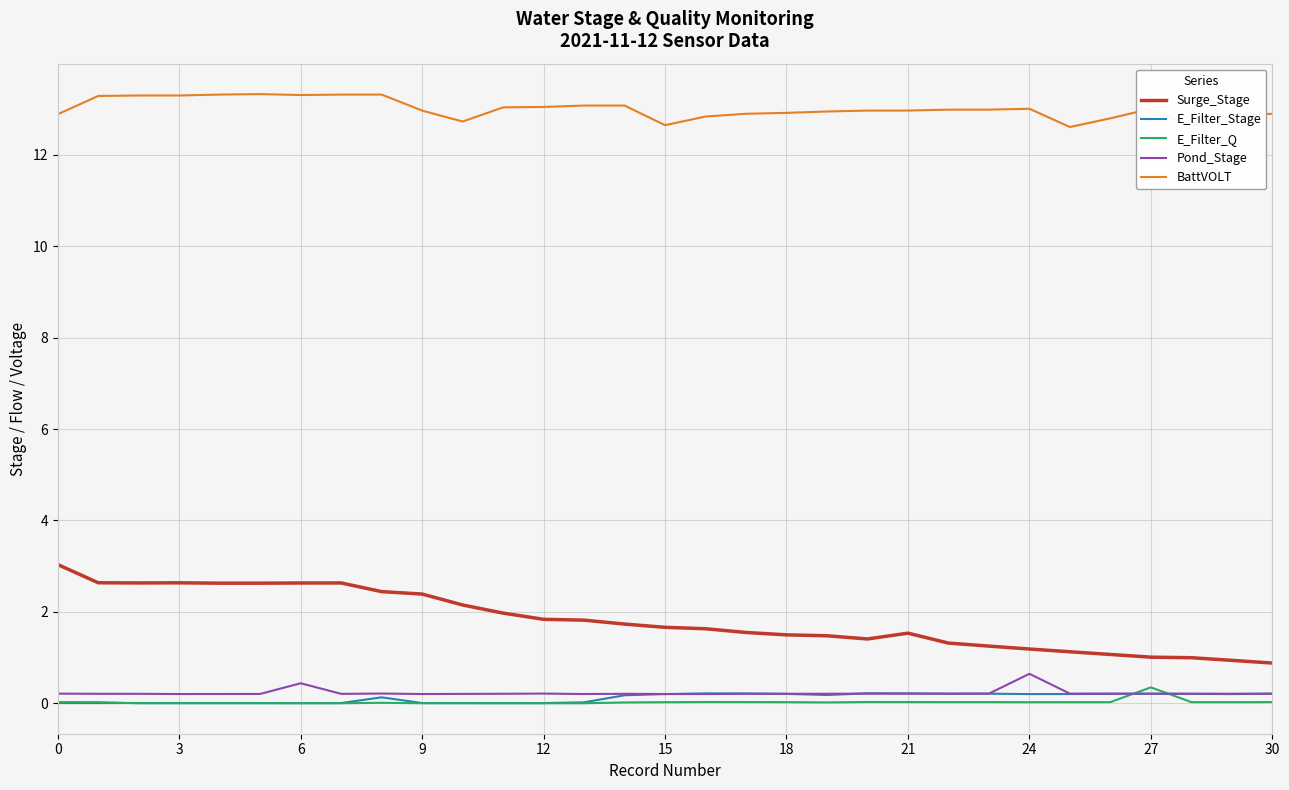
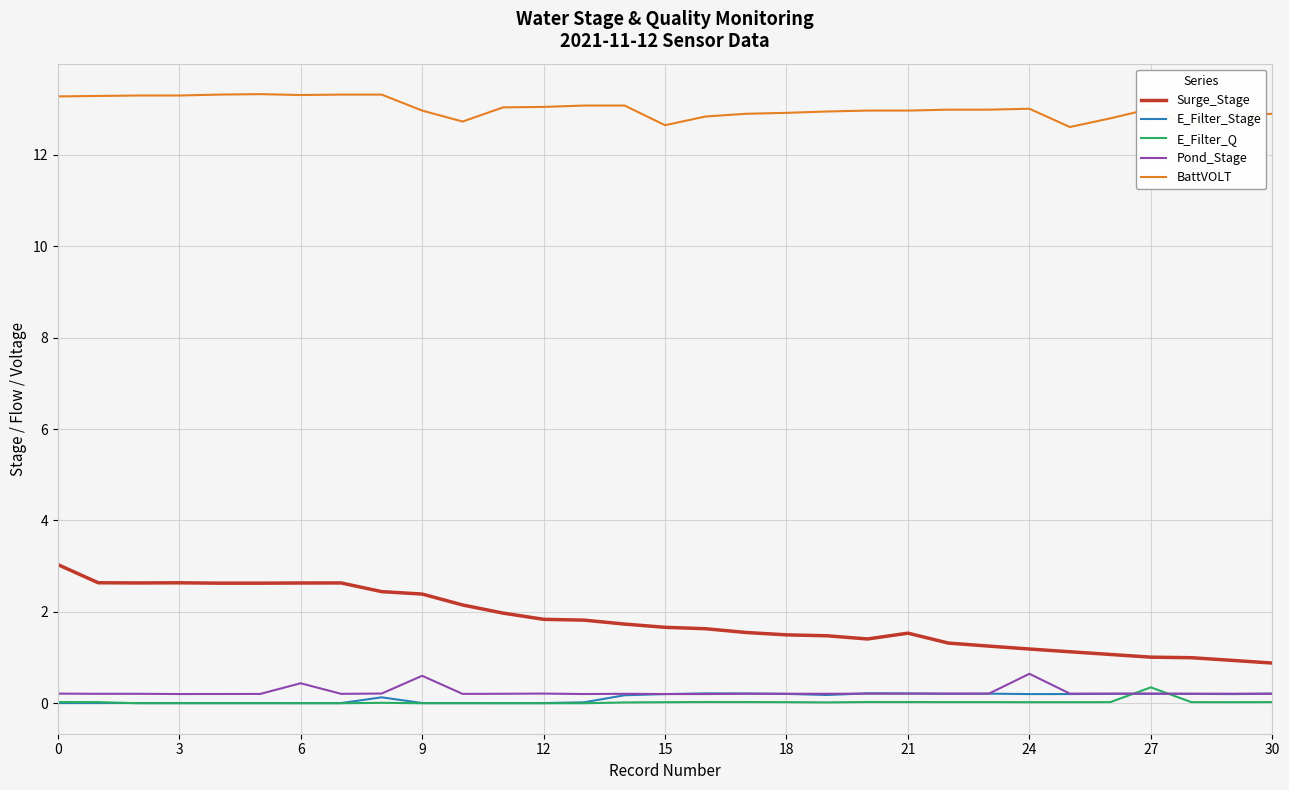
BattVOLT, 0: 12.9 -> 13.3
Pond_Stage, 9: 0.2 -> 0.6
